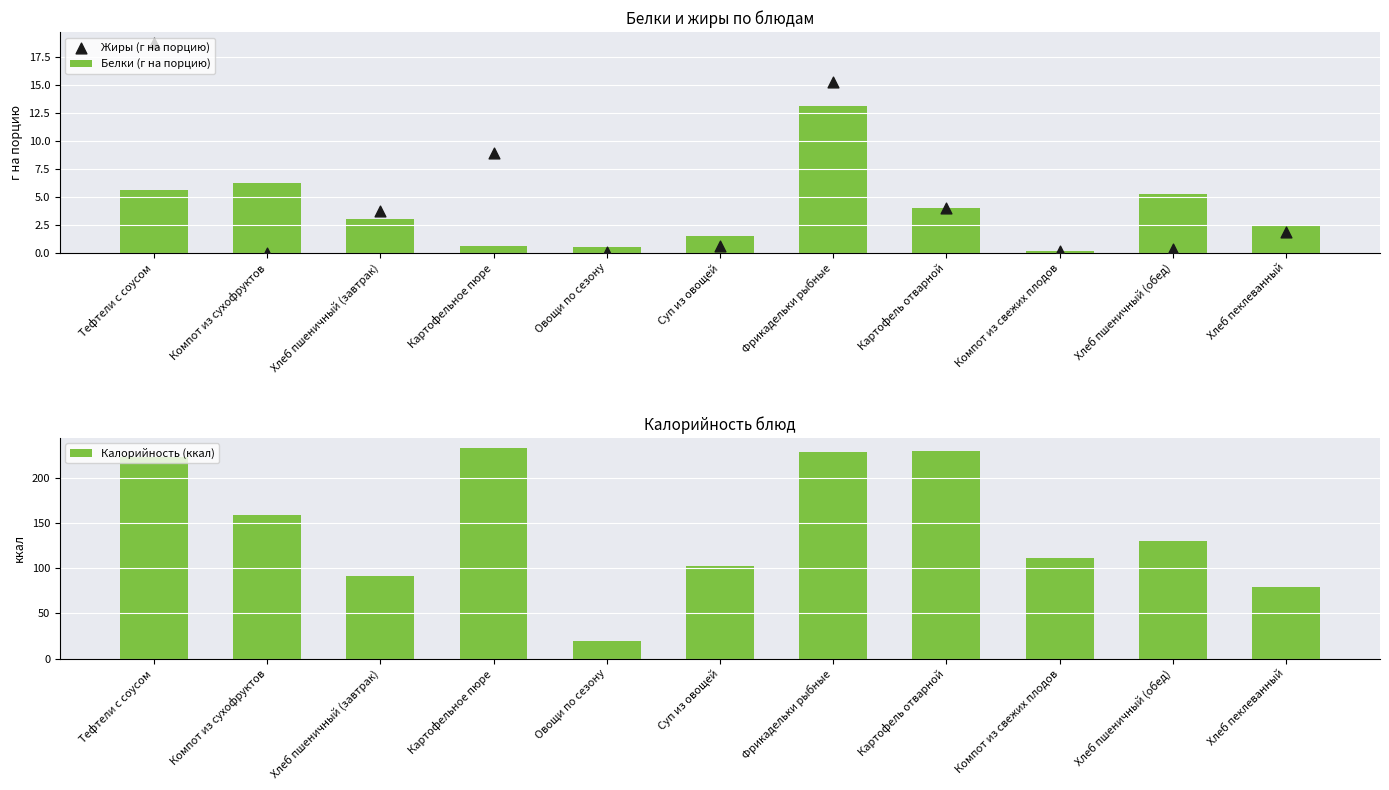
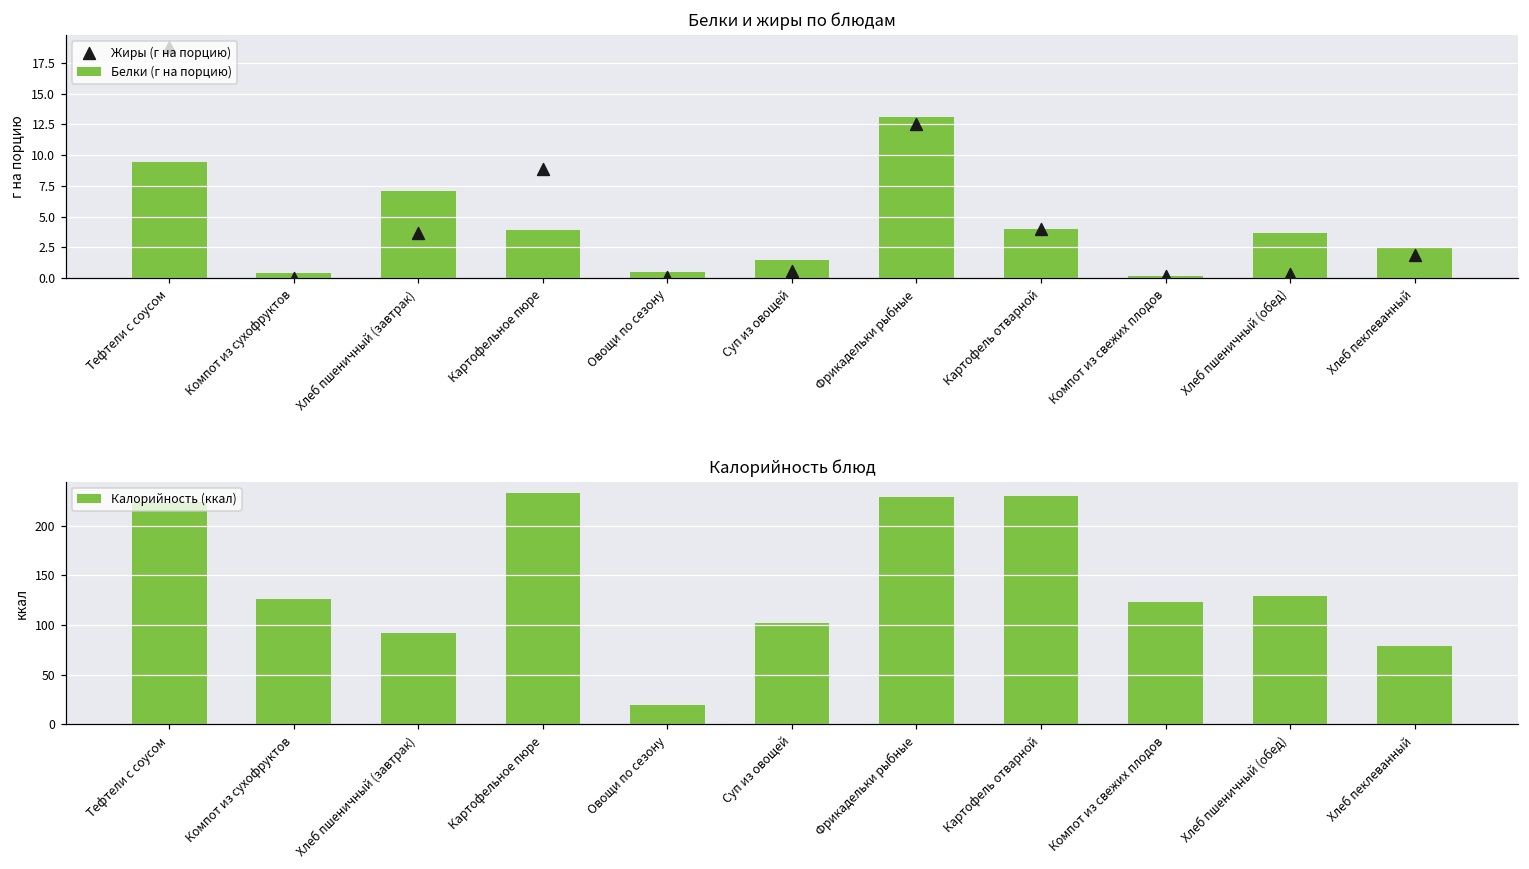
Белки и жиры по блюдам, Белки (г на порцию), Тефтели с соусом: 5.6 -> 9.4
Белки и жиры по блюдам, Белки (г на порцию), Компот из сухофруктов: 6.2 -> 0.4
Белки и жиры по блюдам, Белки (г на порцию), Хлеб пшеничный (завтрак): 3.0 -> 7.1
Белки и жиры по блюдам, Белки (г на порцию), Картофельное пюре: 0.6 -> 3.9
Белки и жиры по блюдам, Жиры (г на порцию), Фрикадельки рыбные: 15.3 -> 12.5
Белки и жиры по блюдам, Белки (г на порцию), Хлеб пшеничный (обед): 5.3 -> 3.7
Калорийность блюд, Компот из сухофруктов: 160 -> 130
Калорийность блюд, Компот из свежих плодов: 110 -> 120
